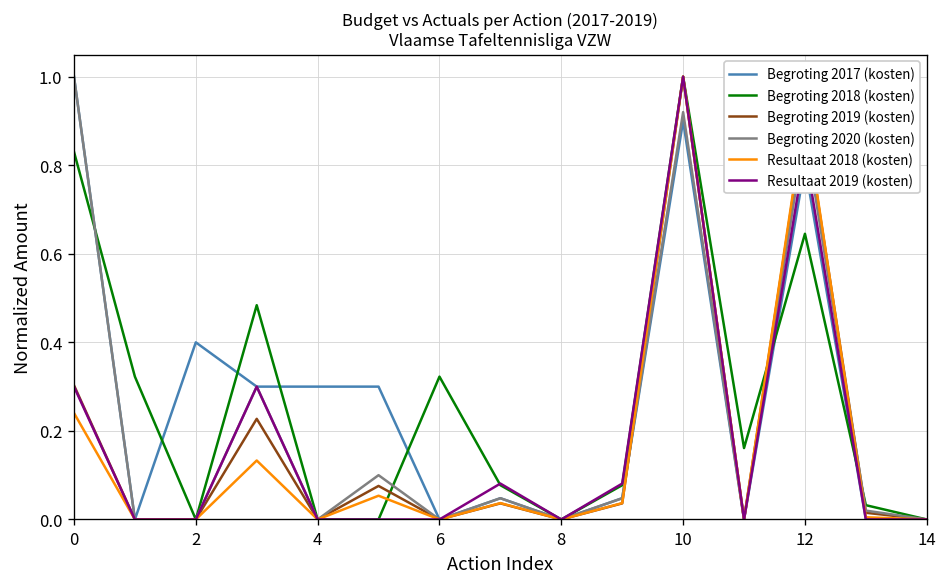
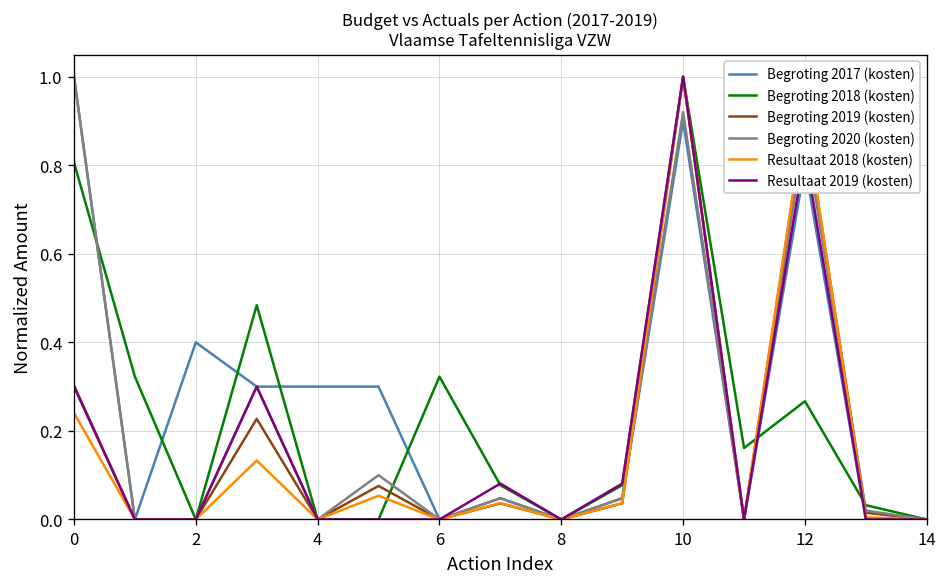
Begroting 2018 (kosten), 0: 0.83 -> 0.81
Begroting 2018 (kosten), 12: 0.65 -> 0.27
